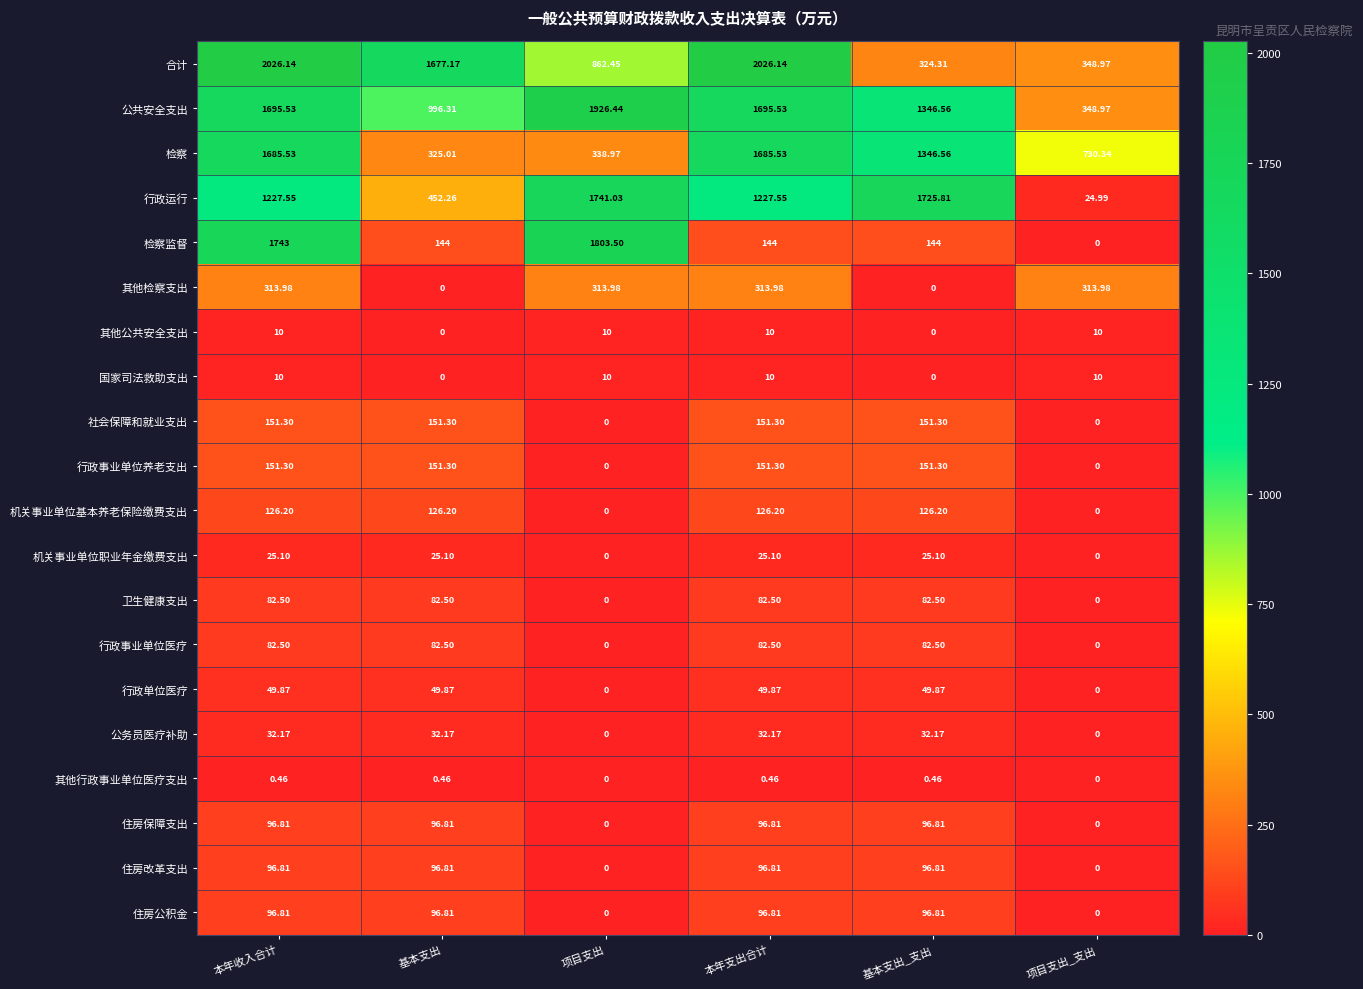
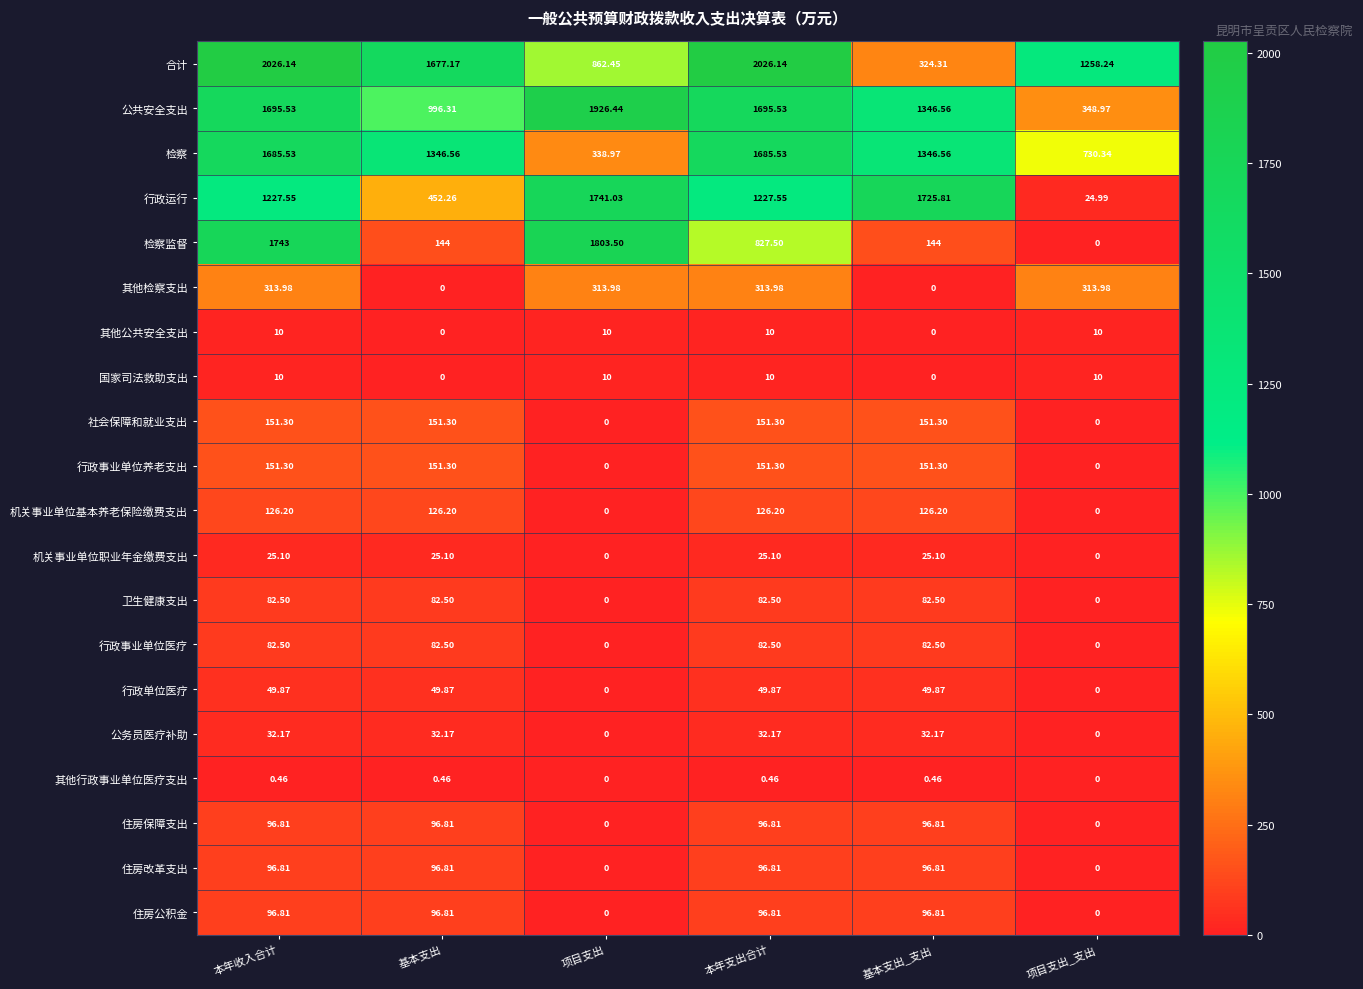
合计, 项目支出_支出: 348.97 -> 1258.24
检察, 基本支出: 325.01 -> 1346.56
检察监督, 本年支出合计: 144 -> 827.50
